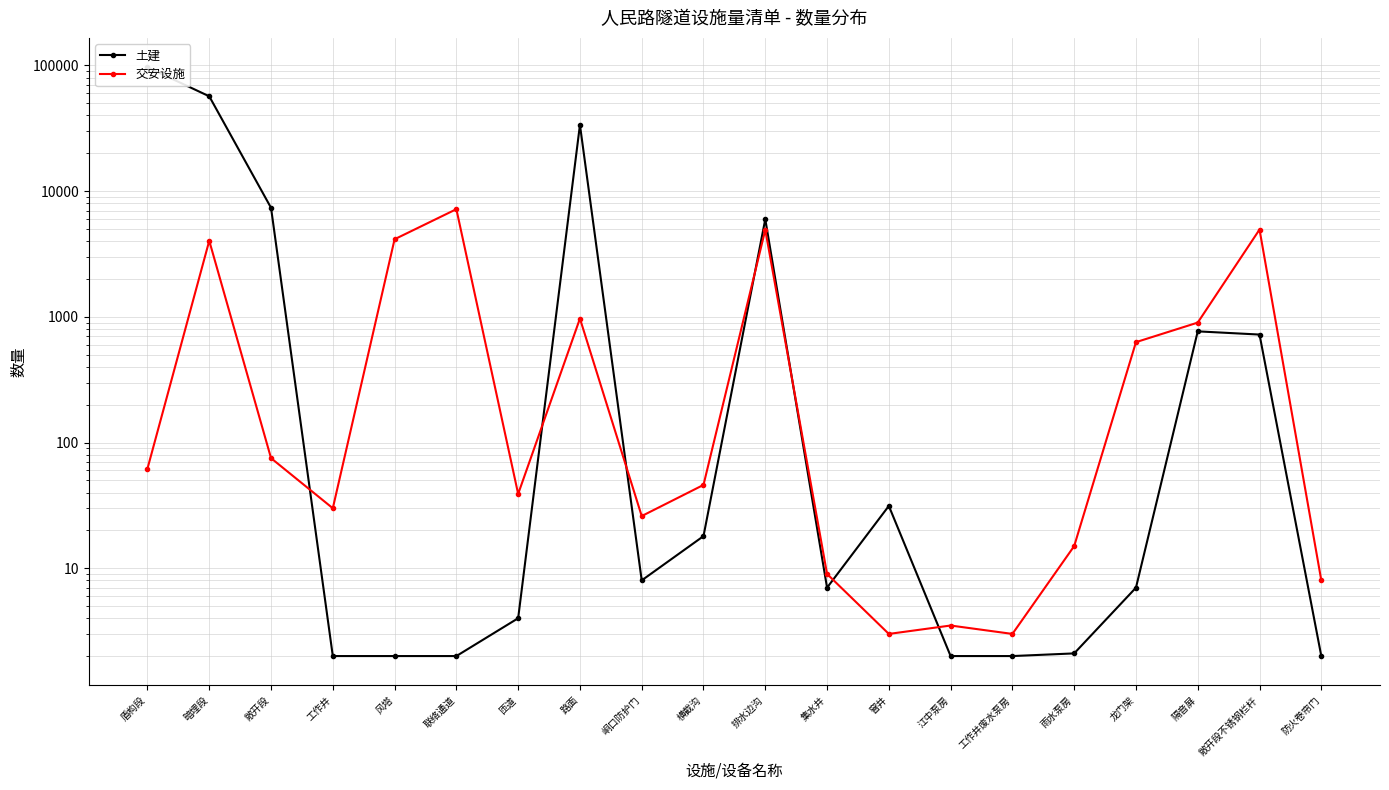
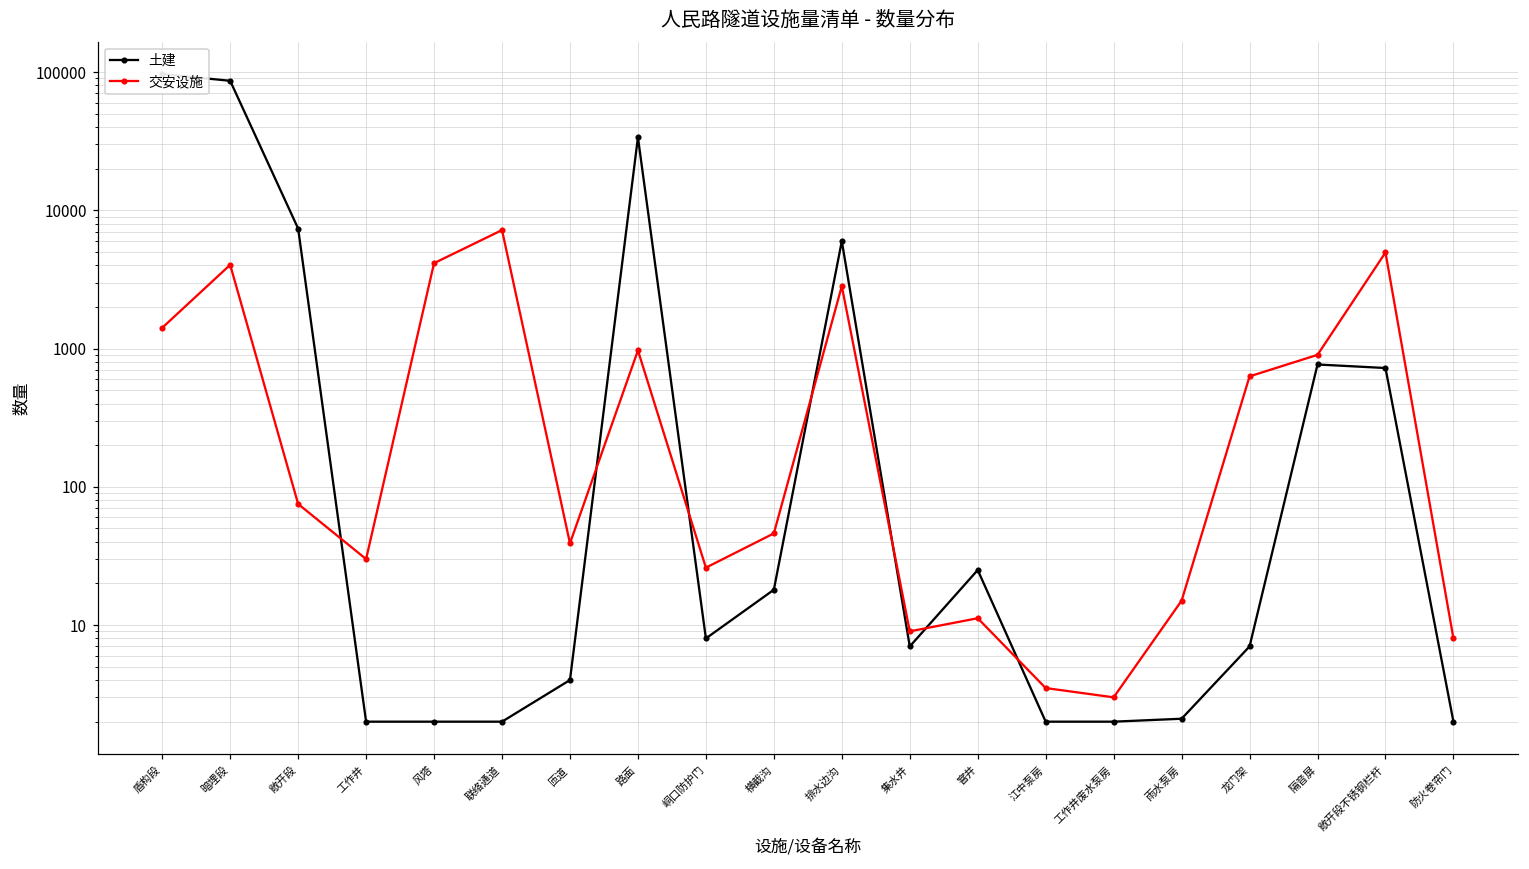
交安设施, 盾构段: 60 -> 1400
土建, 暗埋段: 60000 -> 90000
交安设施, 排水边沟: 4900 -> 2800
土建, 窨井: 31 -> 25
交安设施, 窨井: 3.0 -> 11
